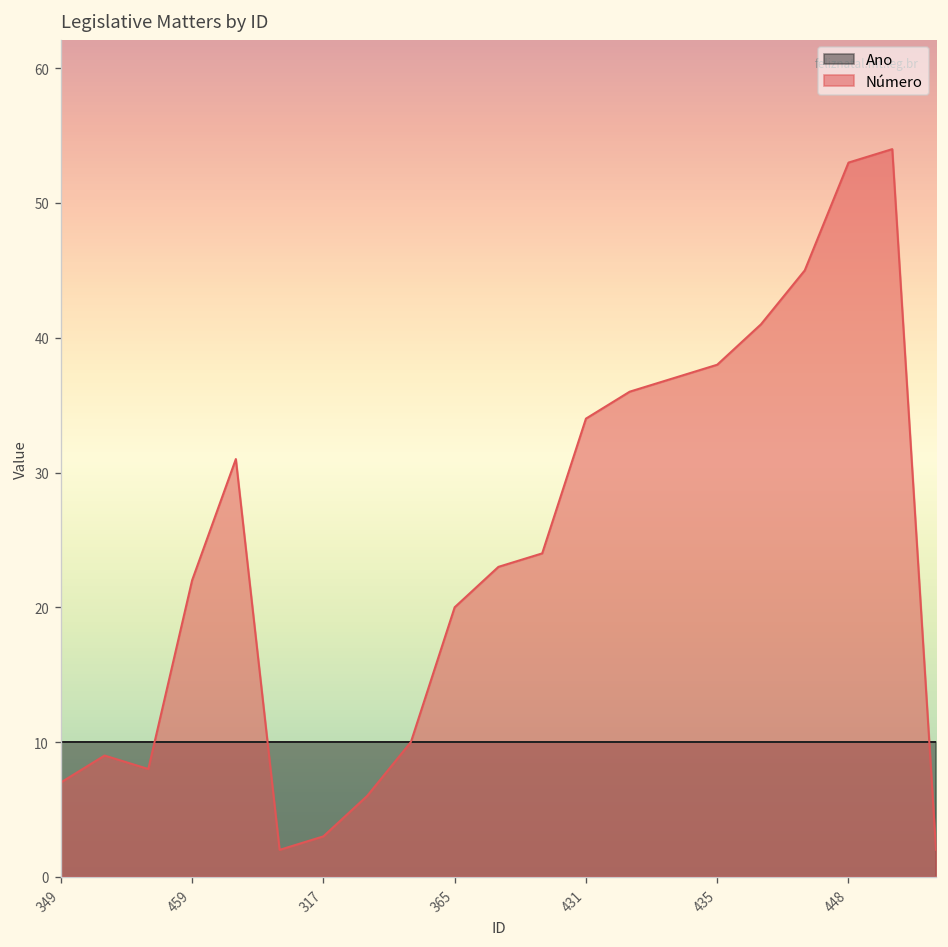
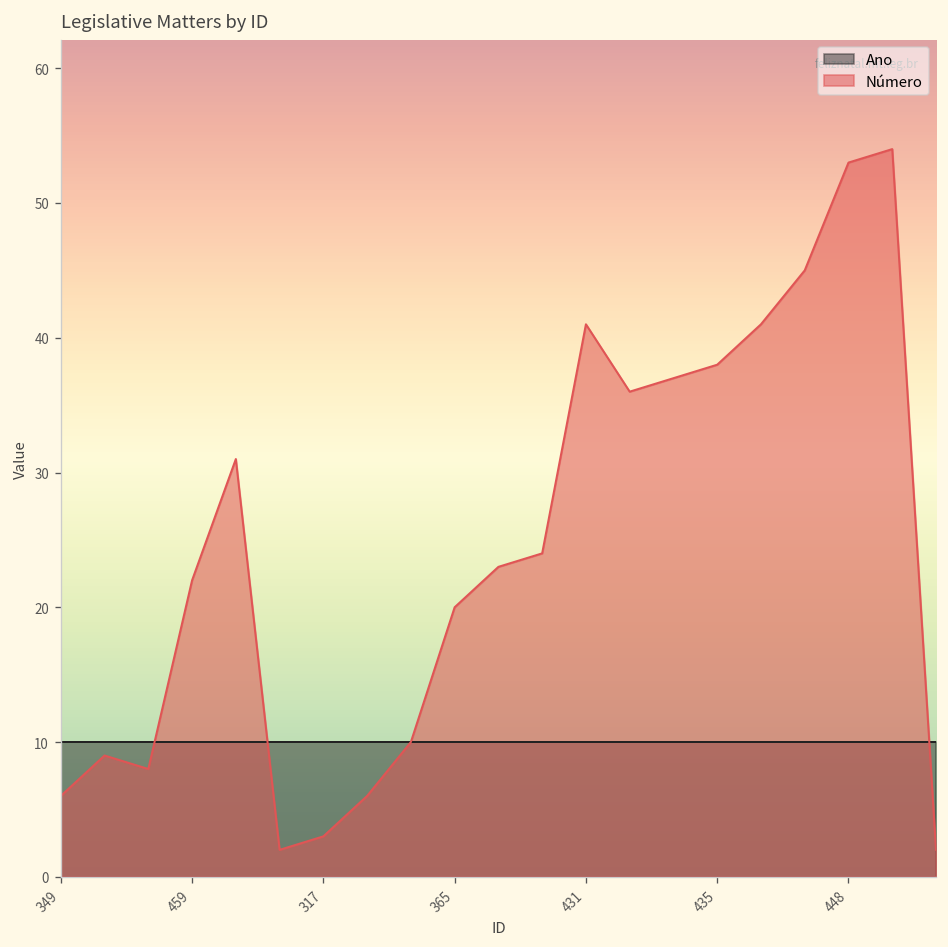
Número, 349: 7 -> 6
Número, 431: 34 -> 41
